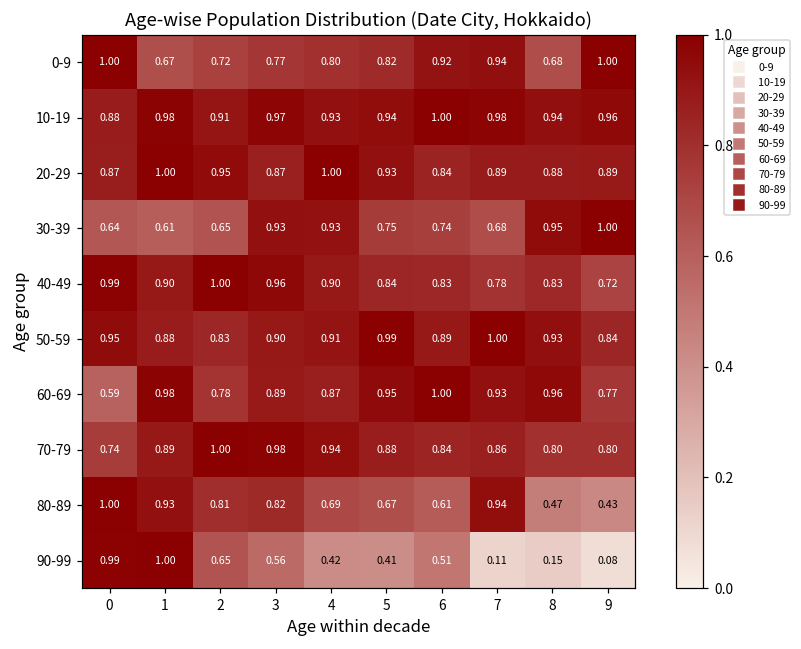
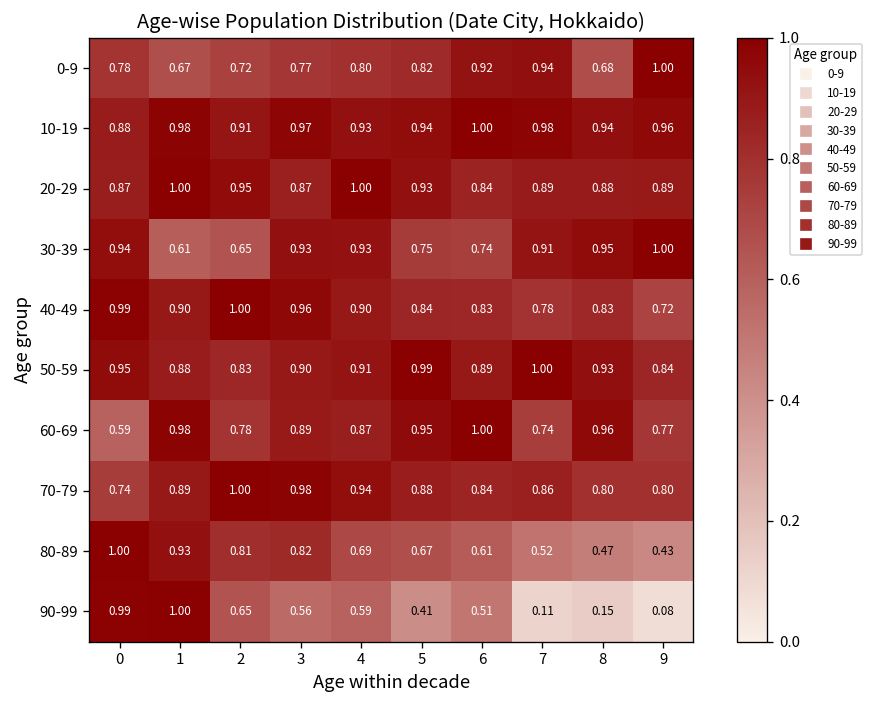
0-9, 0: 1.00 -> 0.78
30-39, 0: 0.64 -> 0.94
30-39, 7: 0.68 -> 0.91
60-69, 7: 0.93 -> 0.74
80-89, 7: 0.94 -> 0.52
90-99, 4: 0.42 -> 0.59
